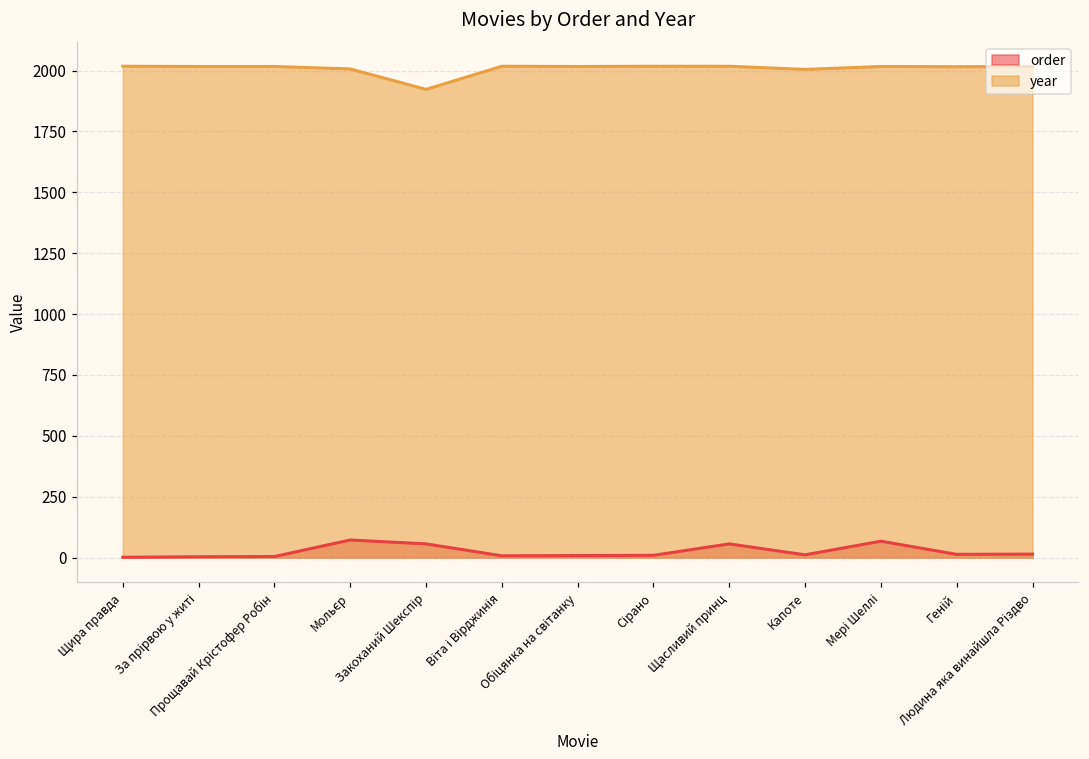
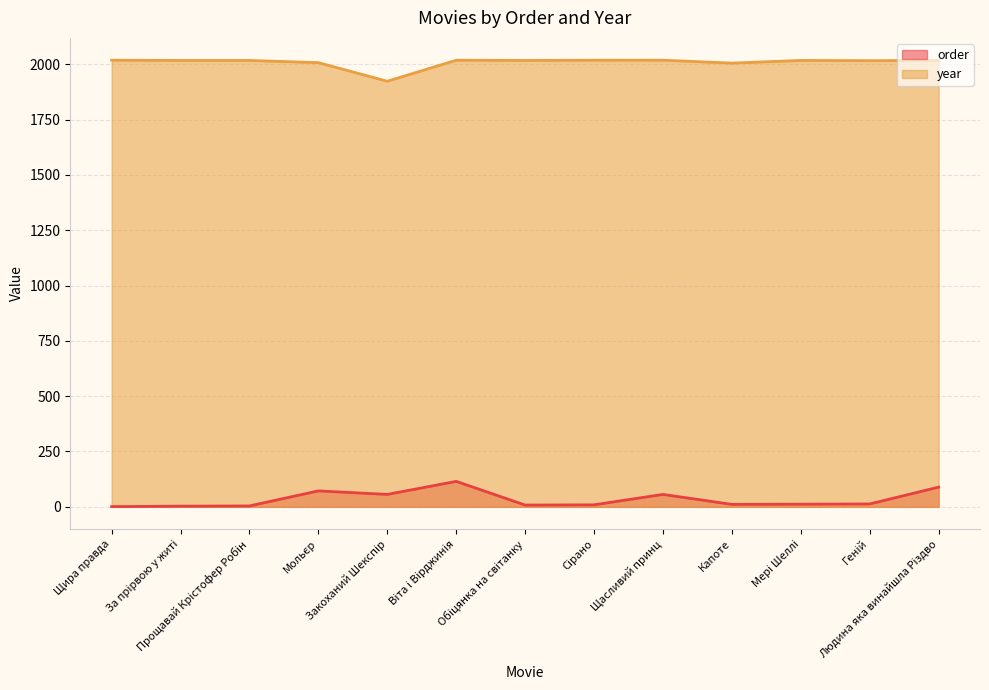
order, Віта і Вірджинія: 10 -> 120
order, Мері Шеллі: 70 -> 10
order, Людина яка винайшла Різдво: 10 -> 90
